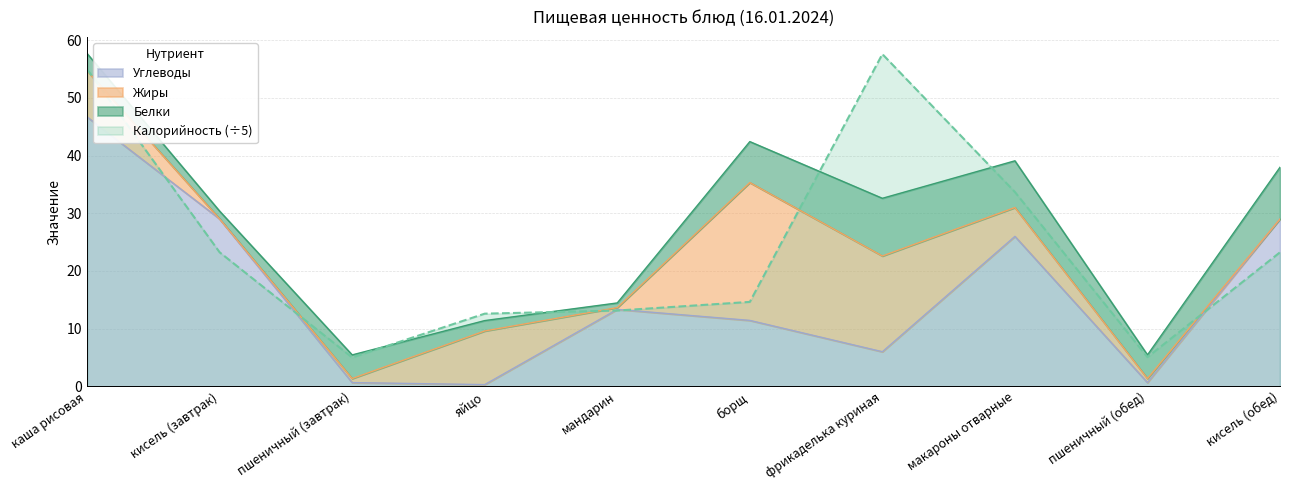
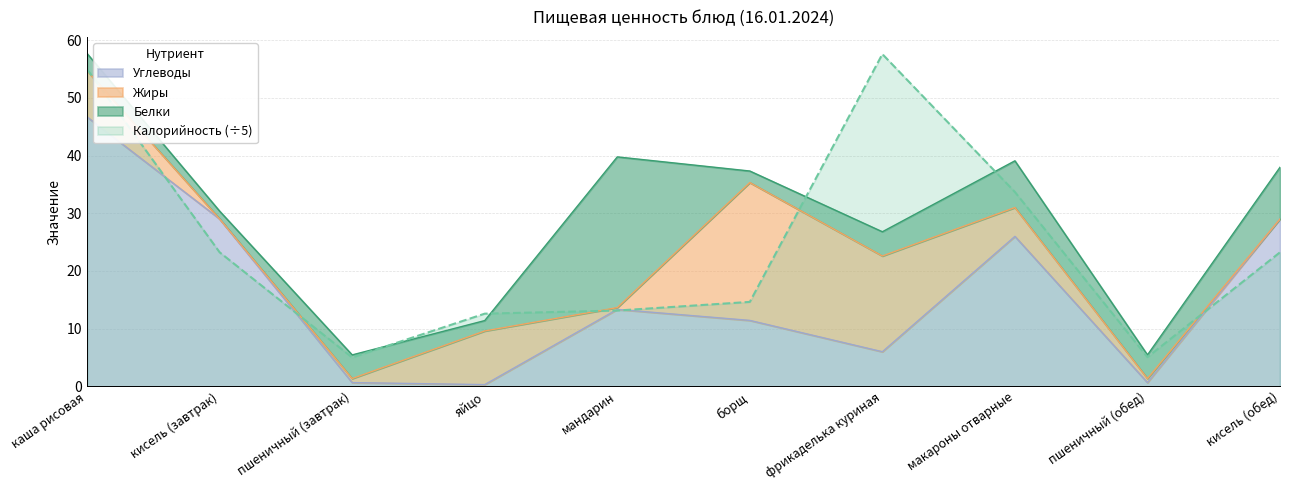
Белки, мандарин: 1 -> 26
Белки, борщ: 7 -> 2
Белки, фрикаделька куриная: 10 -> 4
